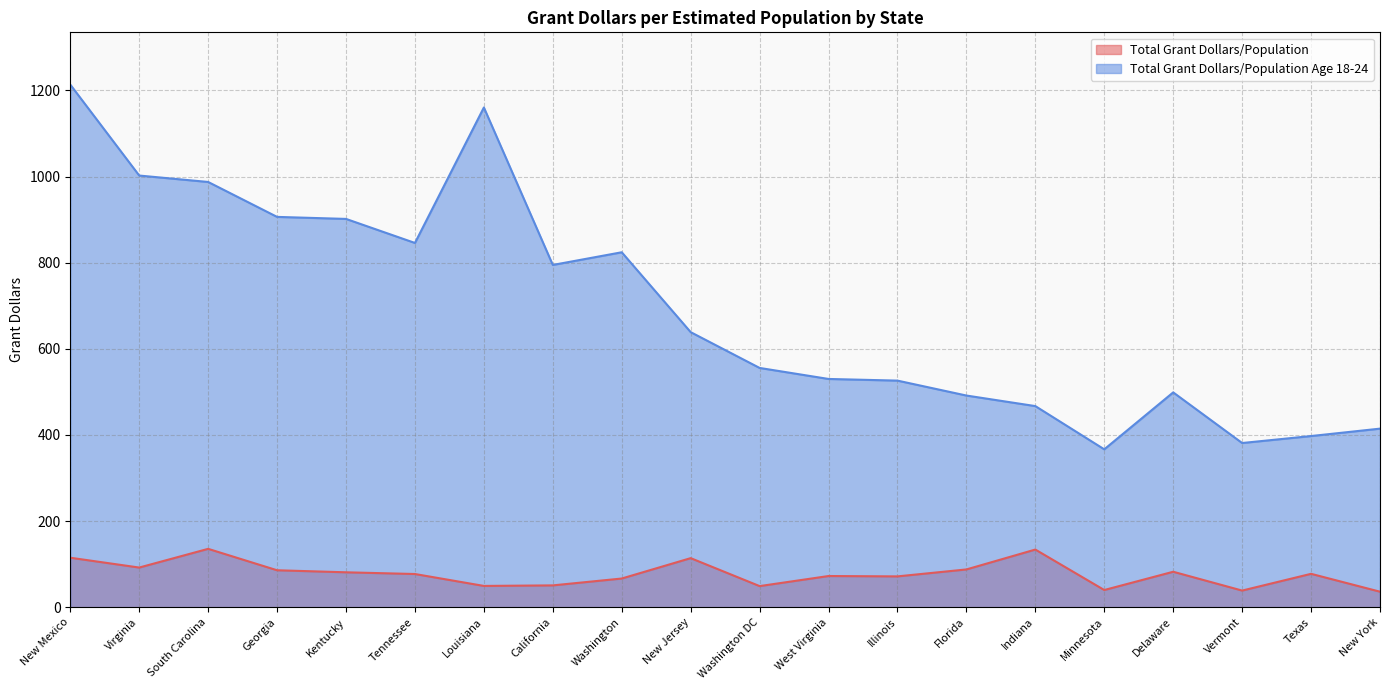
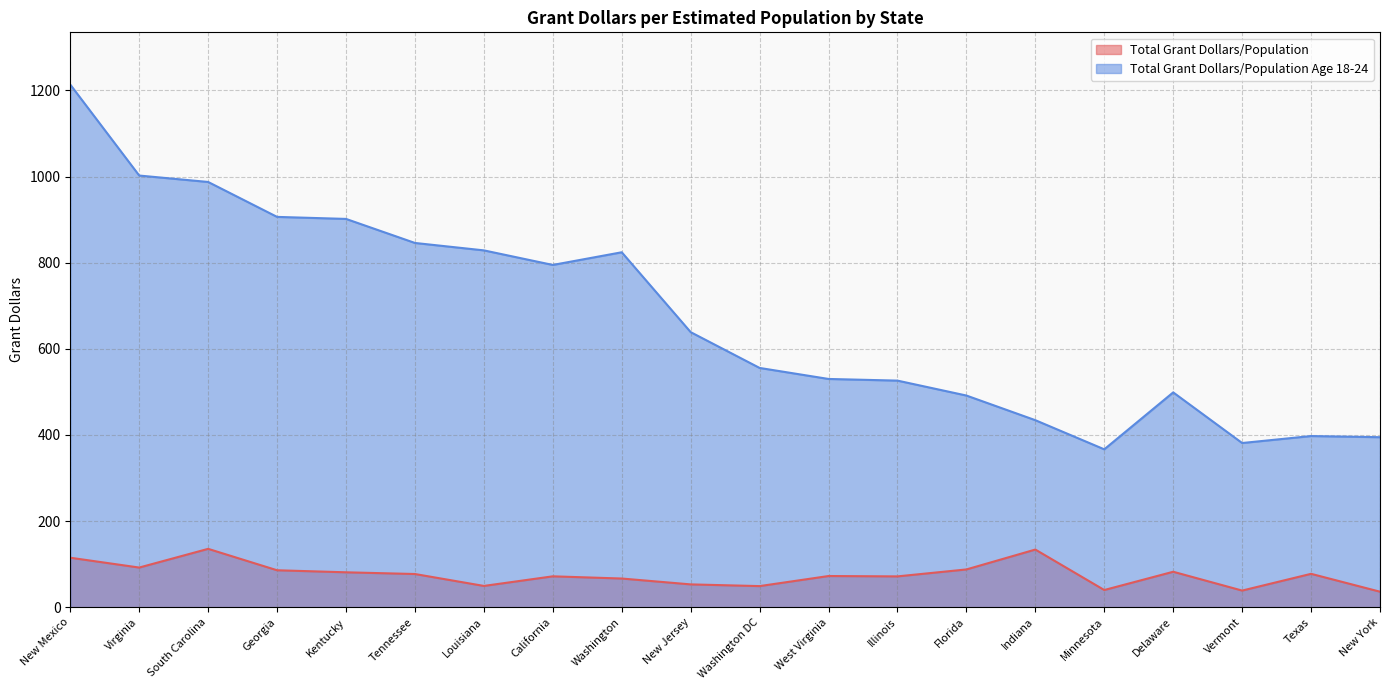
Total Grant Dollars/Population Age 18-24, Louisiana: 1160 -> 830
Total Grant Dollars/Population, California: 50 -> 70
Total Grant Dollars/Population, New Jersey: 110 -> 50
Total Grant Dollars/Population Age 18-24, Indiana: 470 -> 430
Total Grant Dollars/Population Age 18-24, New York: 410 -> 390
